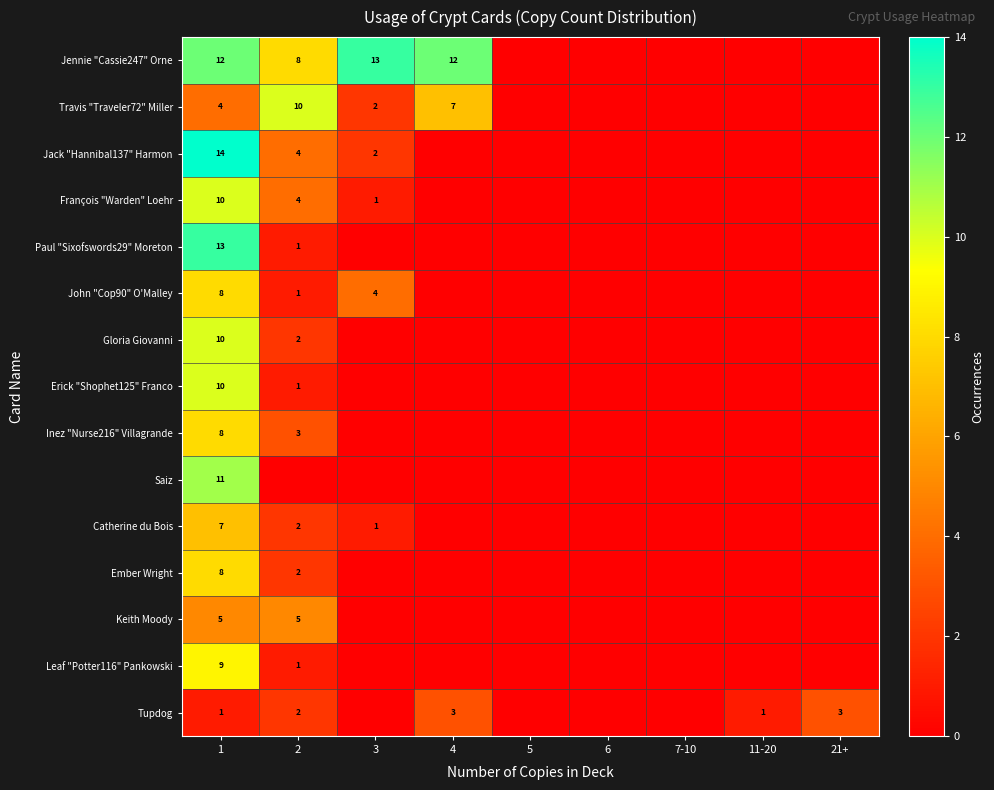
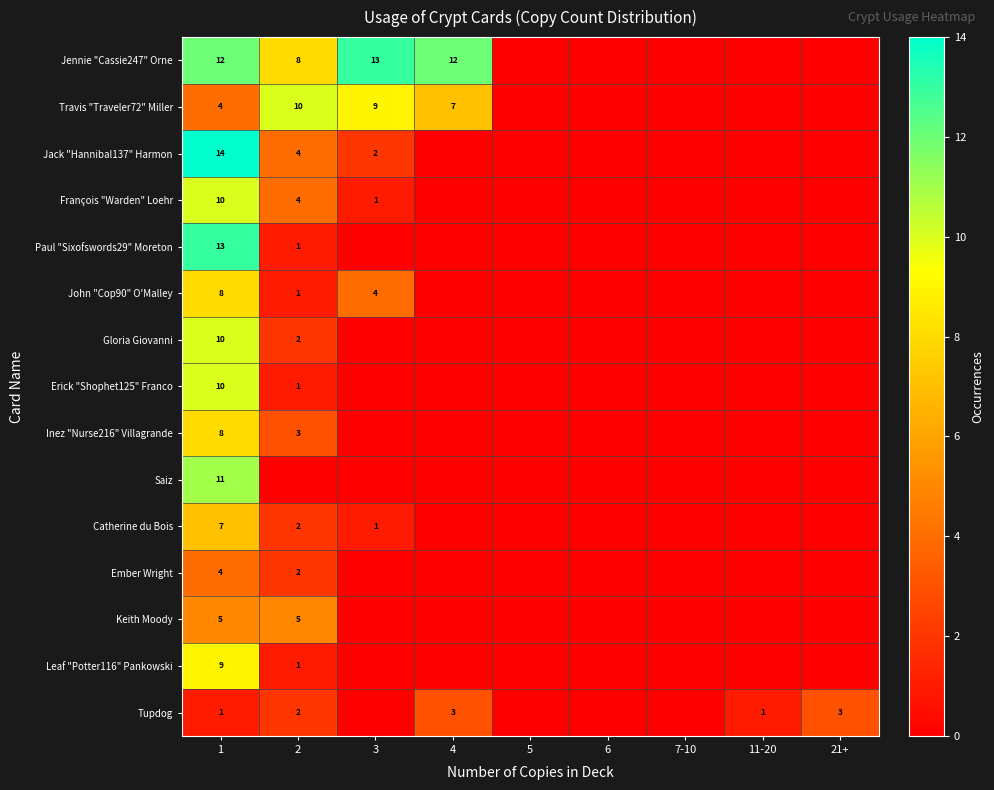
Travis "Traveler72" Miller, 3: 2 -> 9
Ember Wright, 1: 8 -> 4
